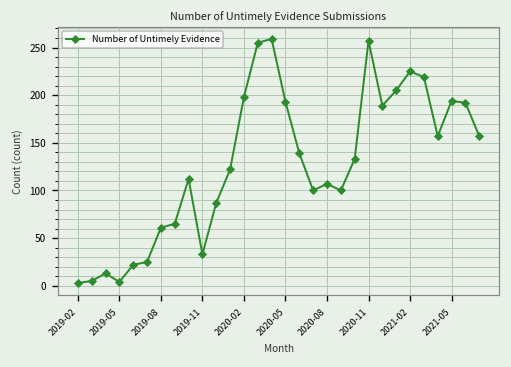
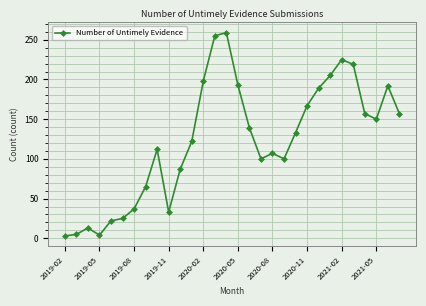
2019-08: 60 -> 40
2020-11: 260 -> 170
2021-05: 190 -> 150
